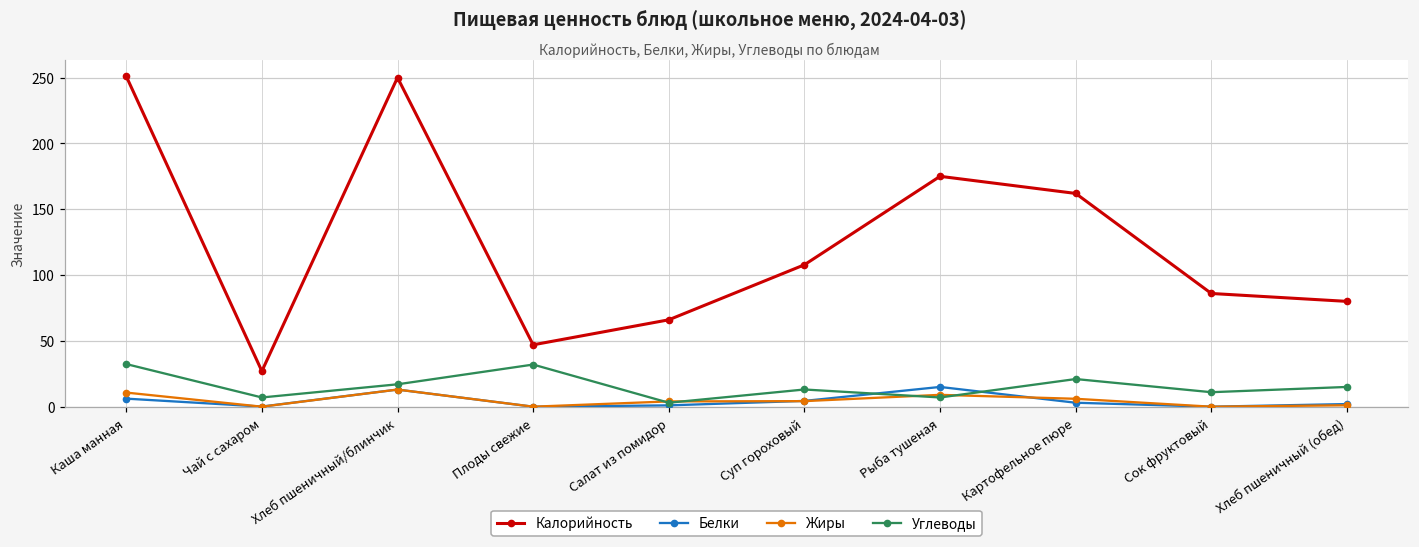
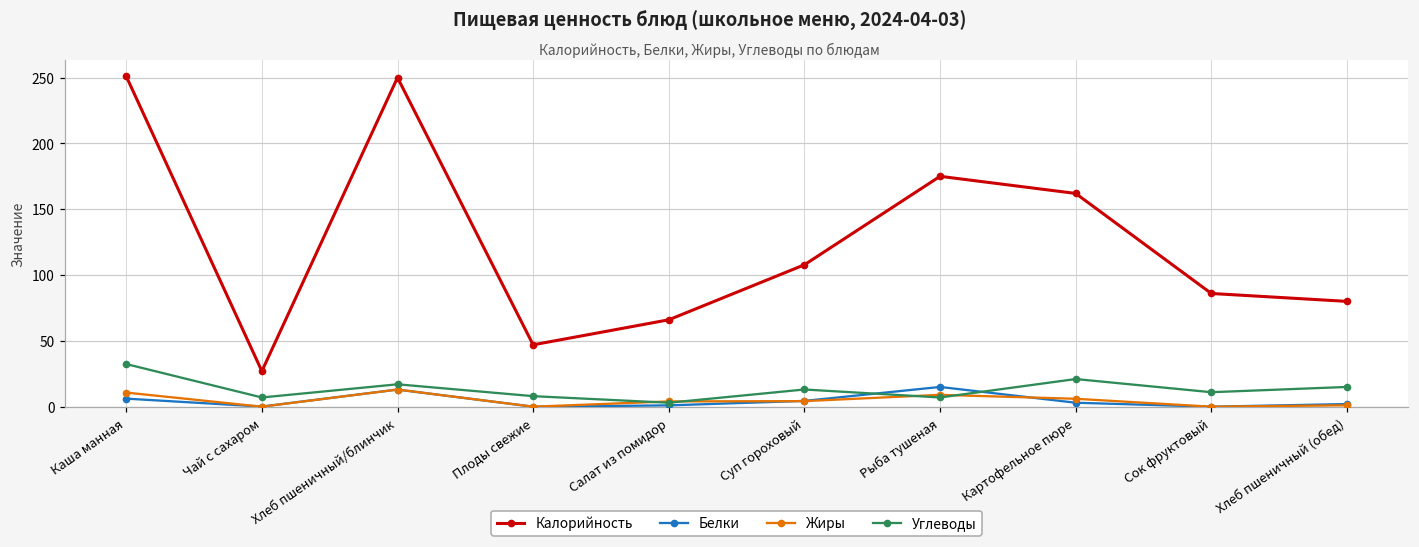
Углеводы, Плоды свежие: 32 -> 8
